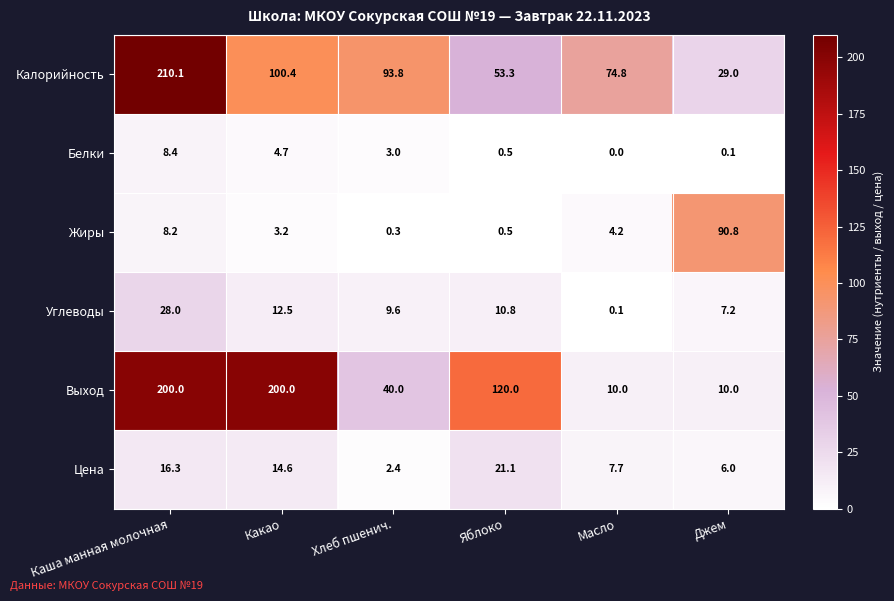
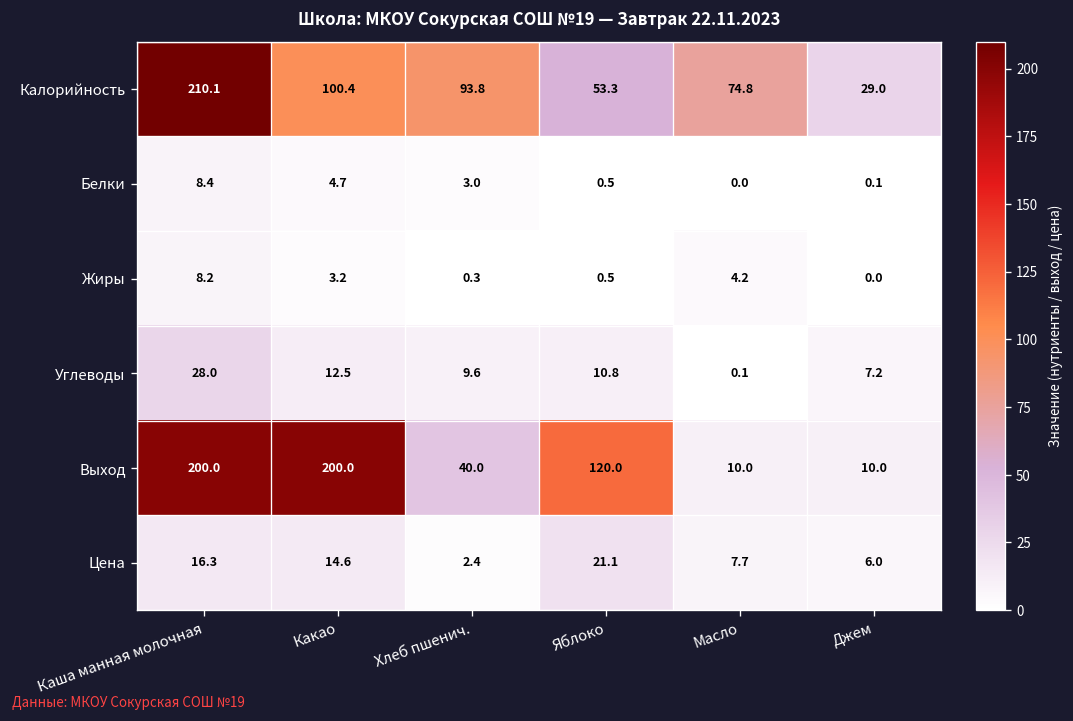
Жиры, Джем: 90.8 -> 0.0
